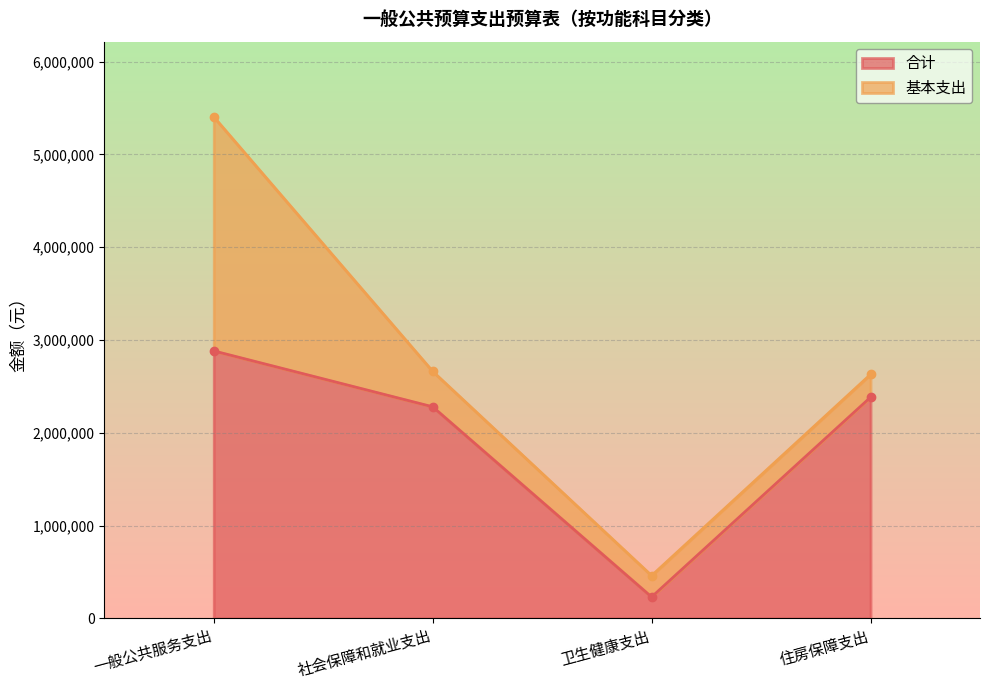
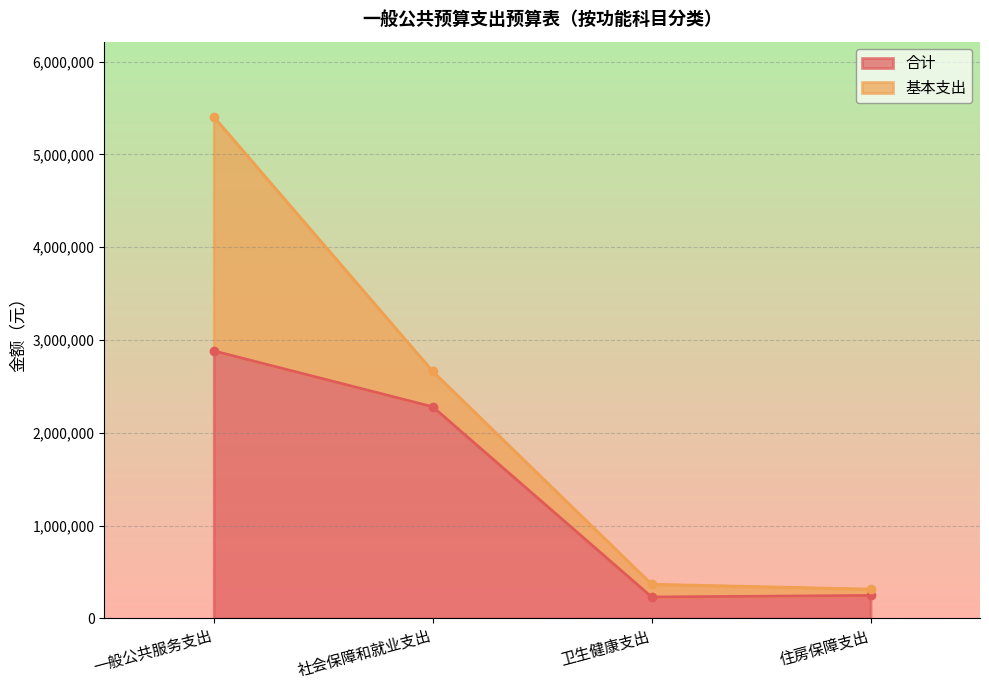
基本支出, 卫生健康支出: 200,000 -> 100,000
合计, 住房保障支出: 2,400,000 -> 200,000
基本支出, 住房保障支出: 200,000 -> 100,000
